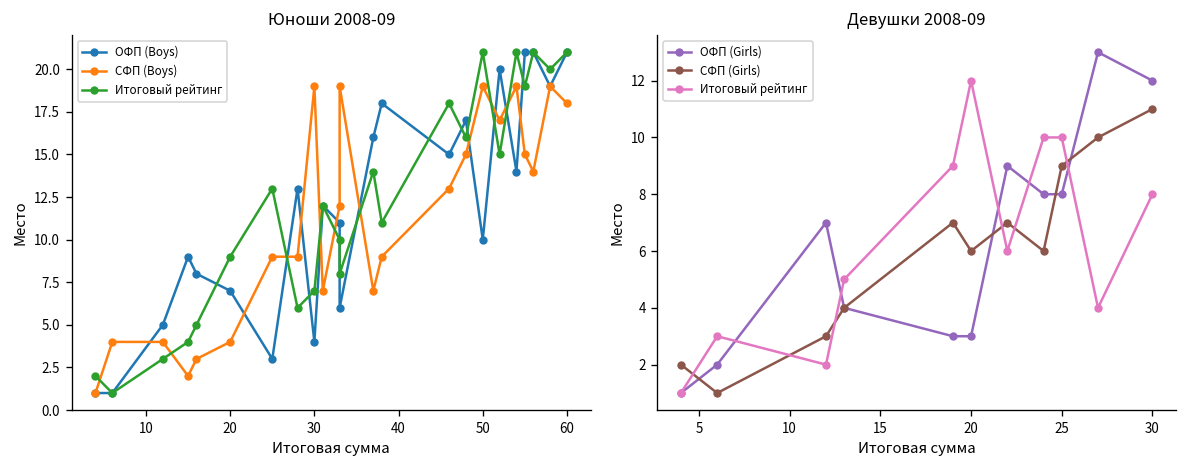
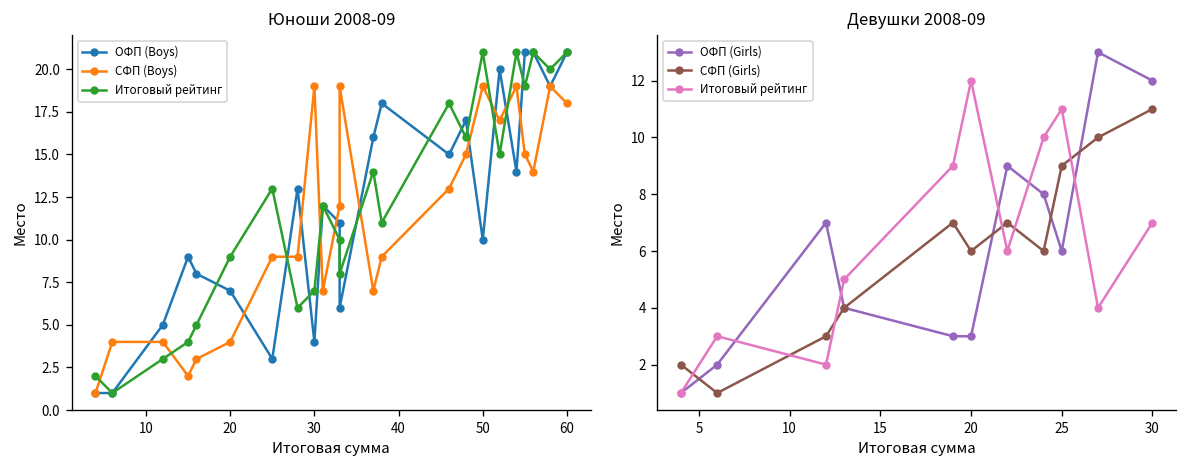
Девушки 2008-09, ОФП (Girls), 25: 8 -> 6
Девушки 2008-09, Итоговый рейтинг, 25: 10 -> 11
Девушки 2008-09, Итоговый рейтинг, 30: 8 -> 7
